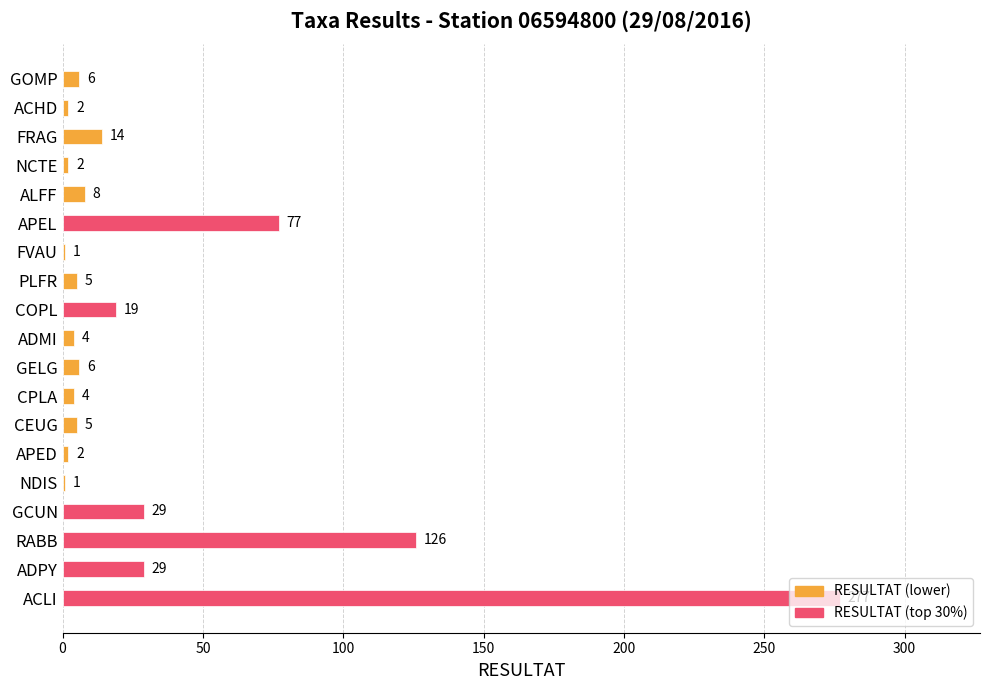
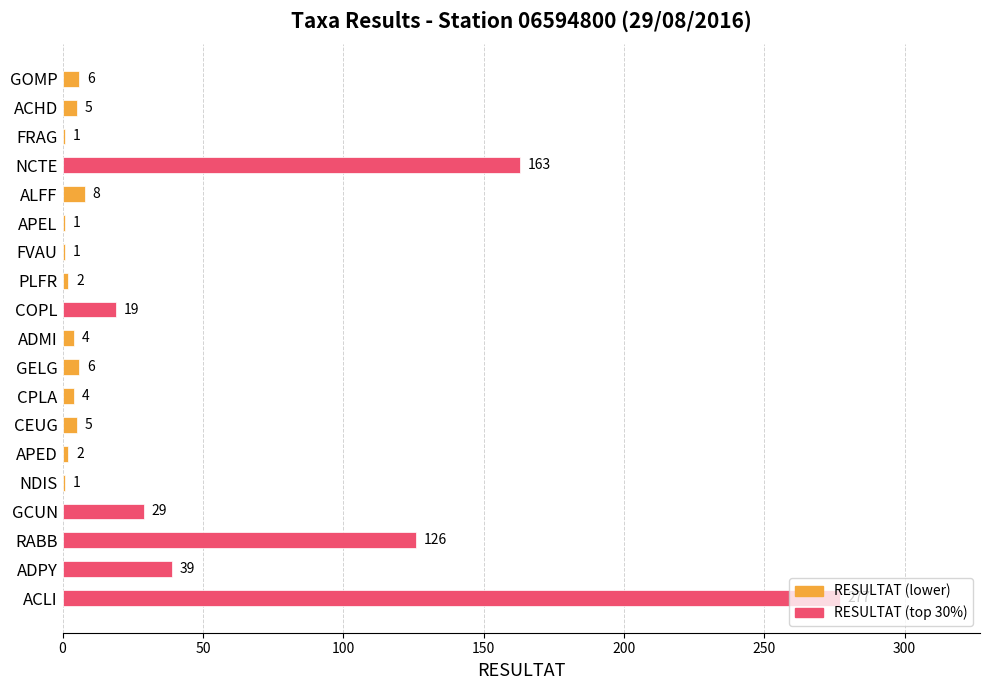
ACHD: 2 -> 5
FRAG: 14 -> 1
NCTE: 2 -> 163
APEL: 77 -> 1
PLFR: 5 -> 2
ADPY: 29 -> 39
